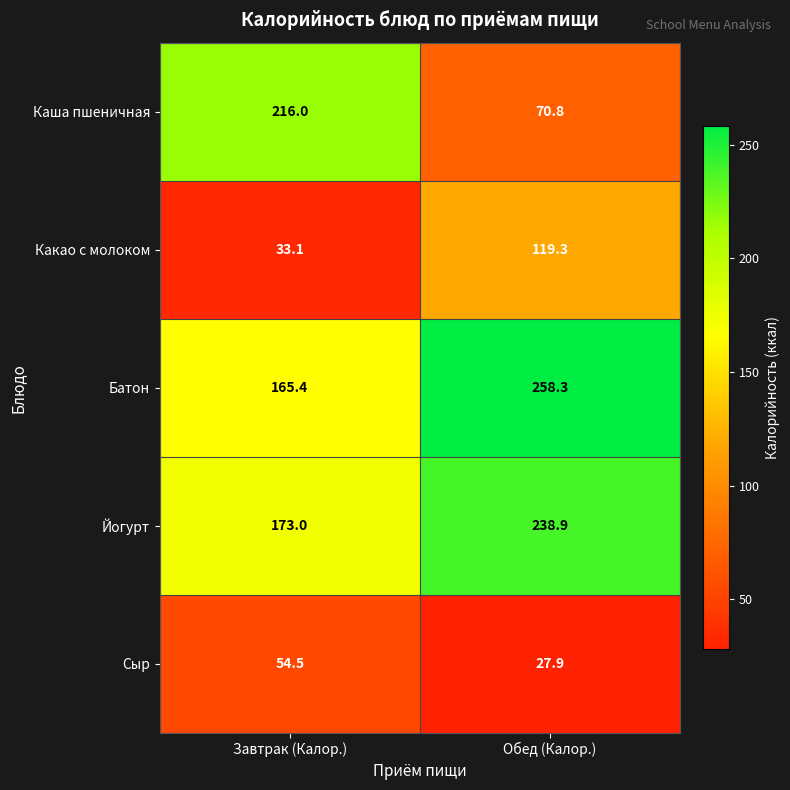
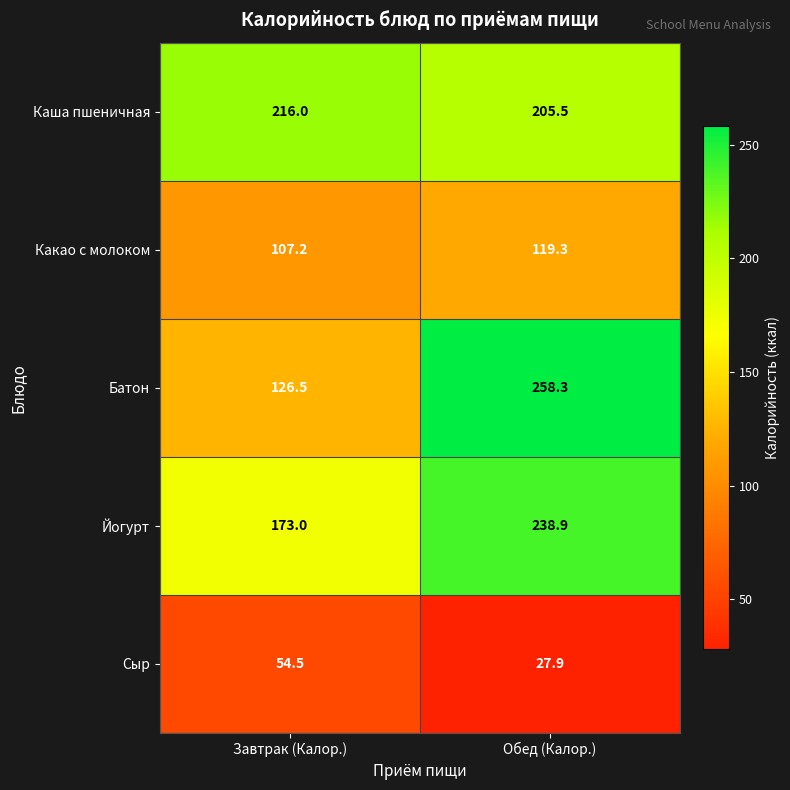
Каша пшеничная, Обед (Калор.): 70.8 -> 205.5
Какао с молоком, Завтрак (Калор.): 33.1 -> 107.2
Батон, Завтрак (Калор.): 165.4 -> 126.5
